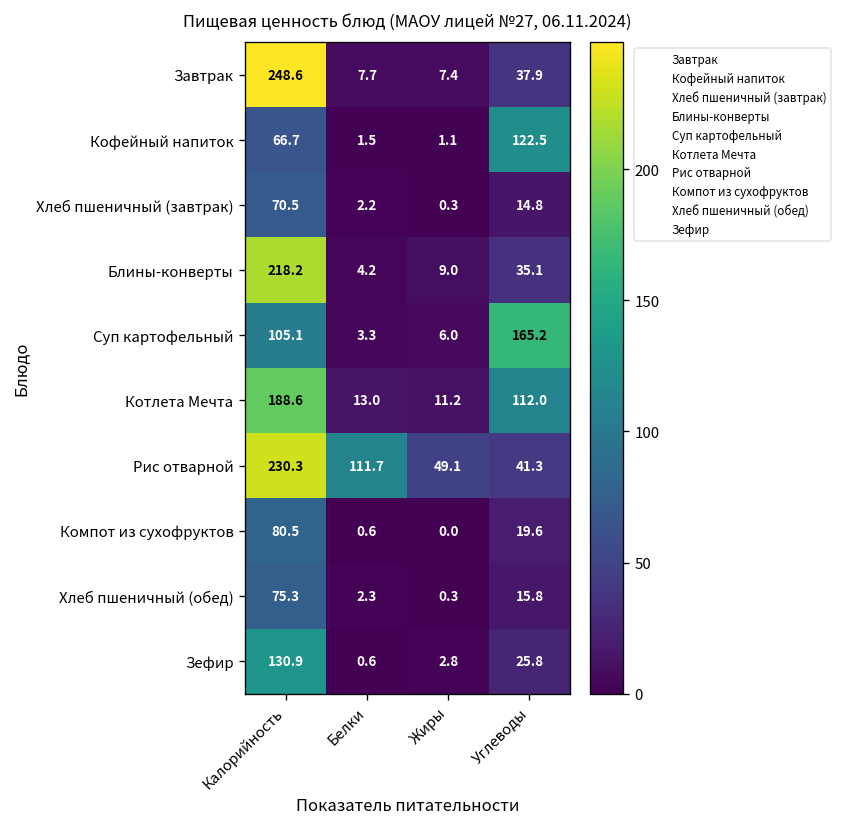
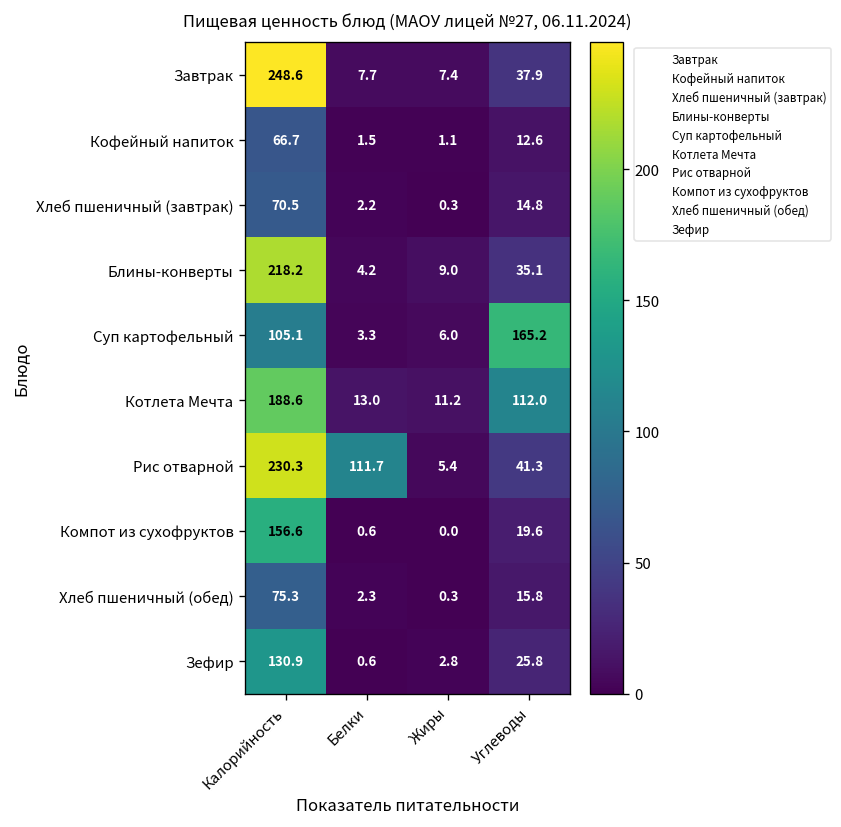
Кофейный напиток, Углеводы: 122.5 -> 12.6
Рис отварной, Жиры: 49.1 -> 5.4
Компот из сухофруктов, Калорийность: 80.5 -> 156.6
